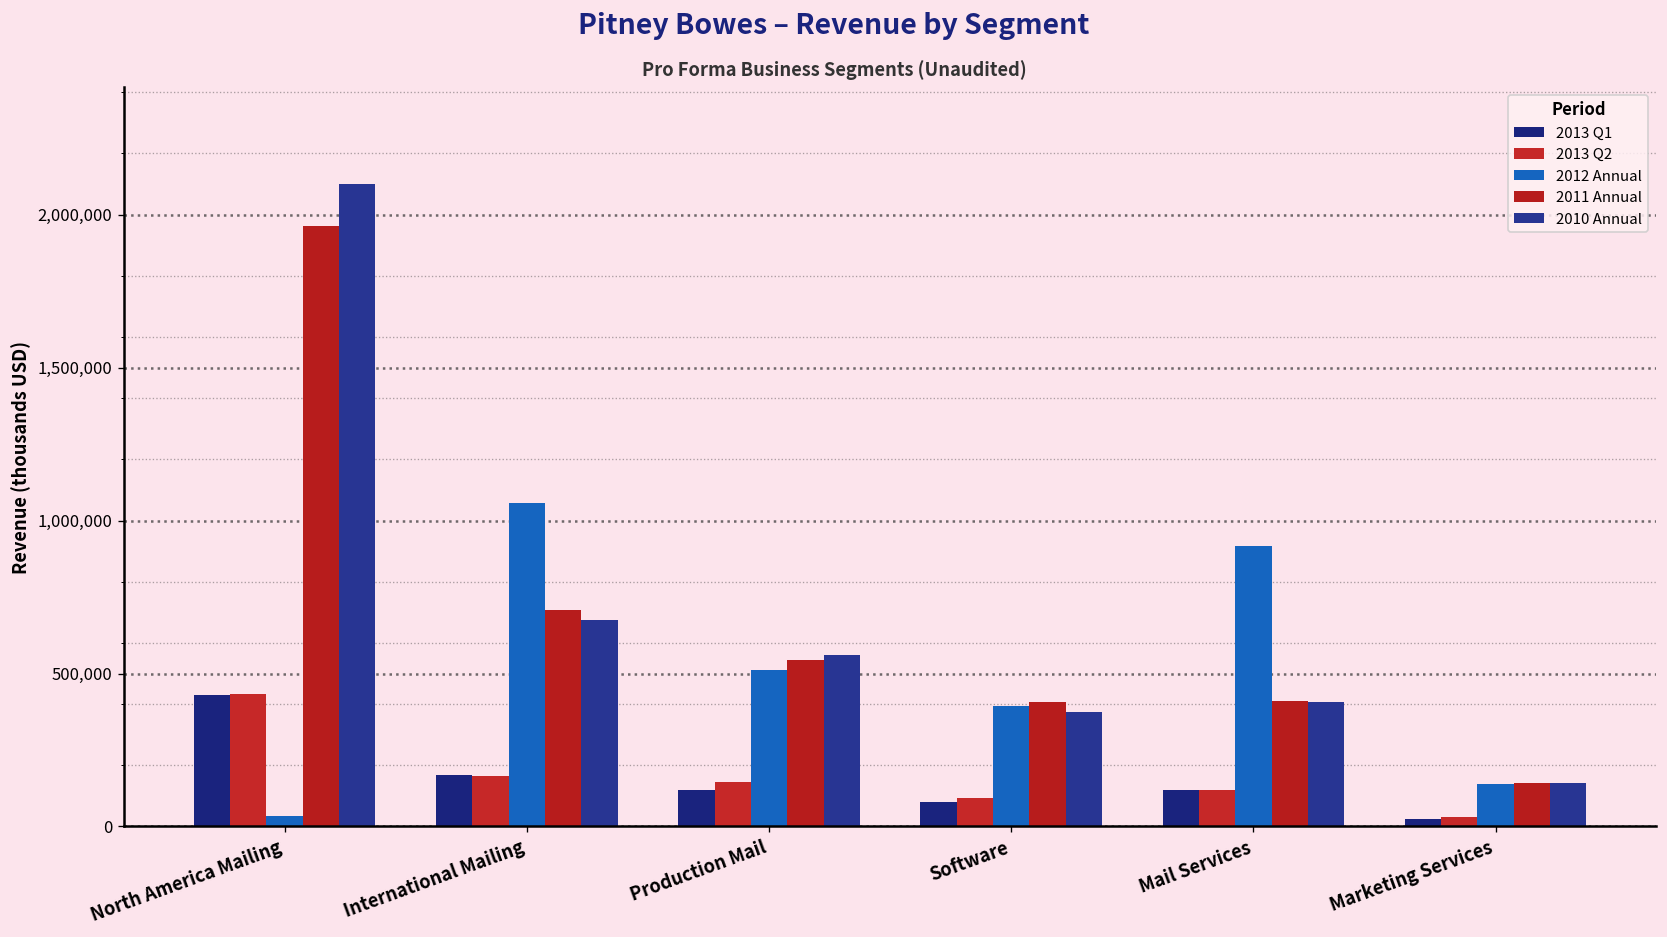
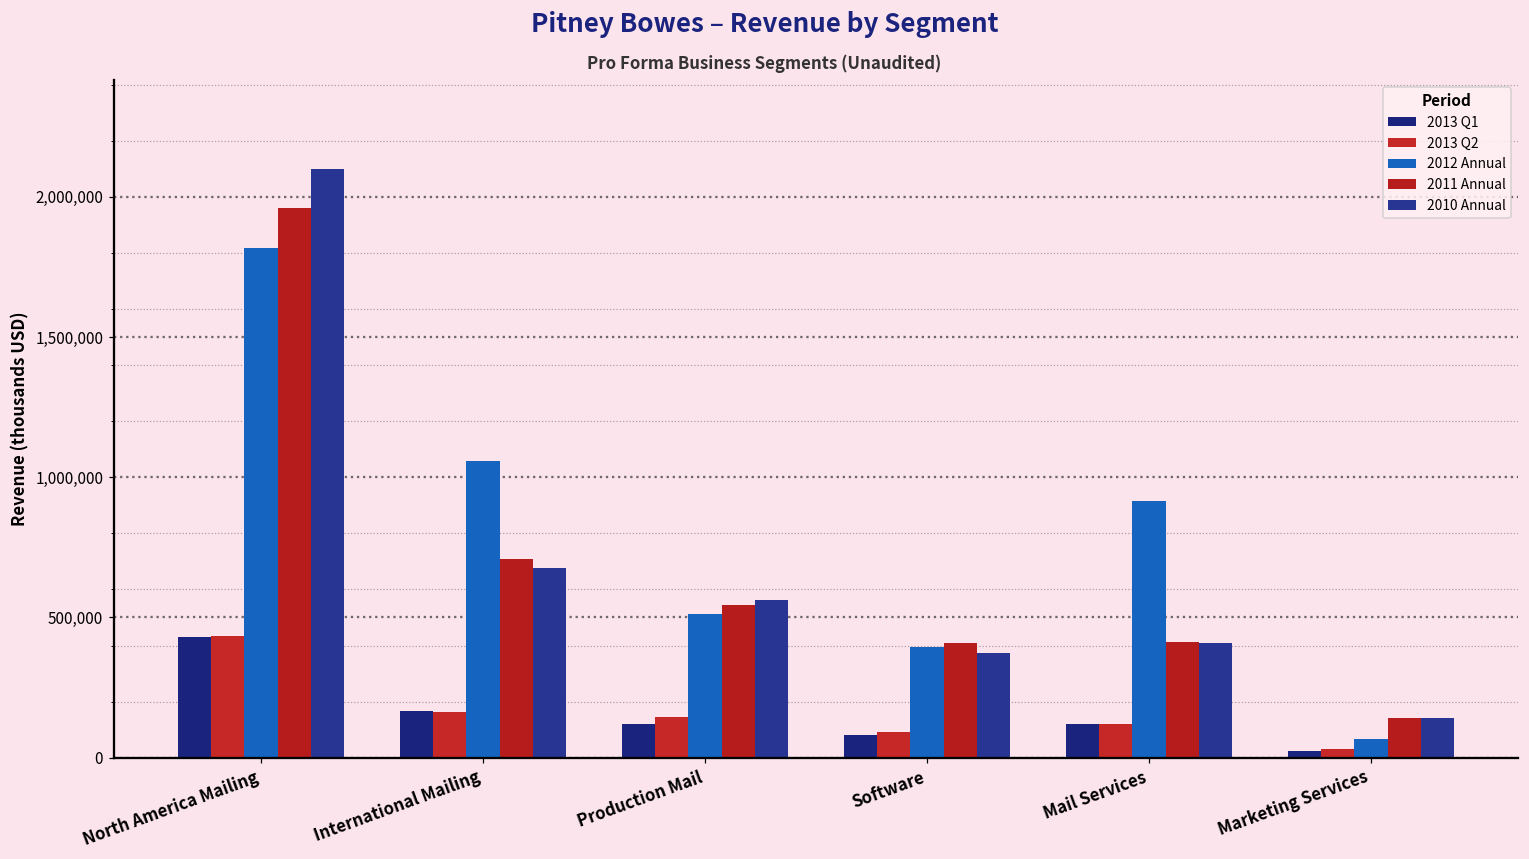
2012 Annual, North America Mailing: 30,000 -> 1,820,000
2012 Annual, Marketing Services: 140,000 -> 70,000
